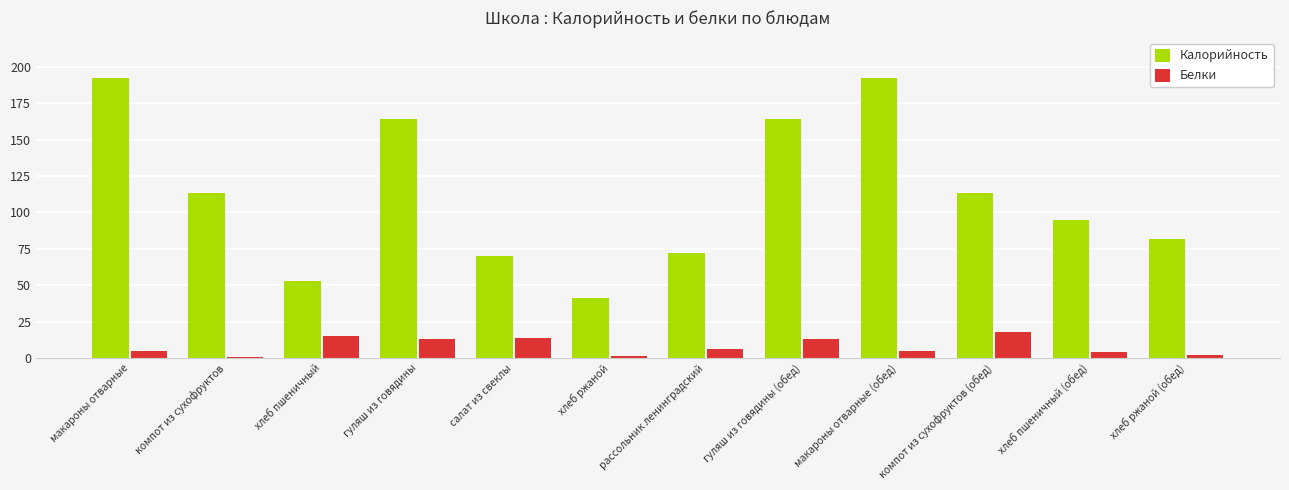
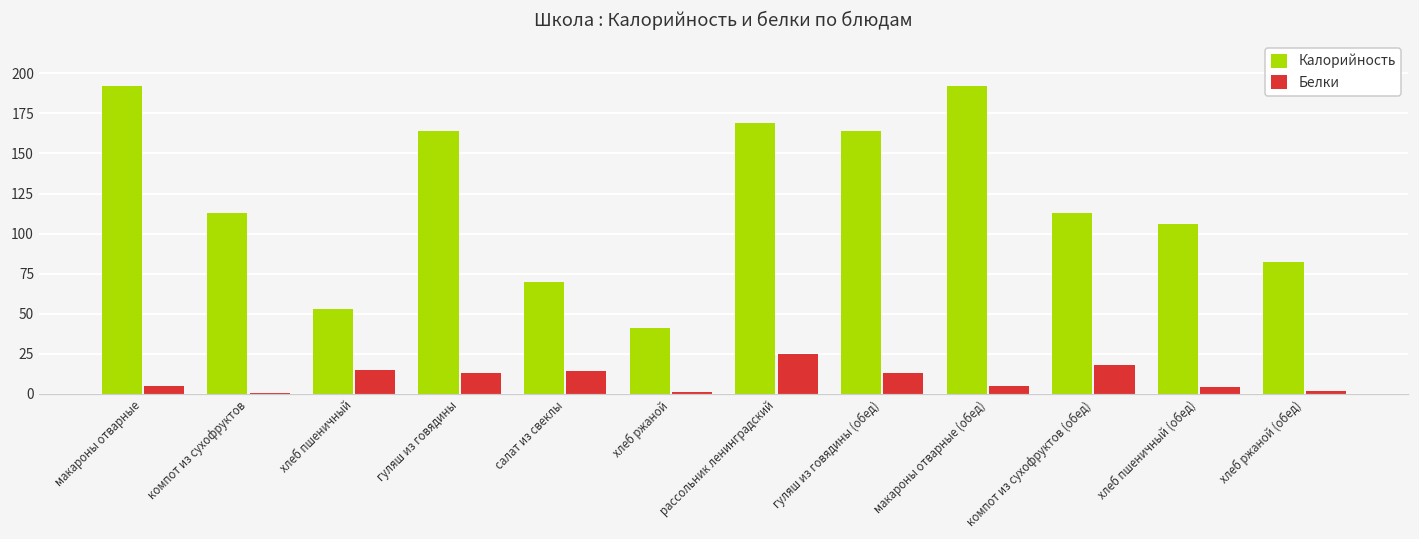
Калорийность, рассольник ленинградский: 72 -> 169
Белки, рассольник ленинградский: 6 -> 25
Калорийность, хлеб пшеничный (обед): 95 -> 106
